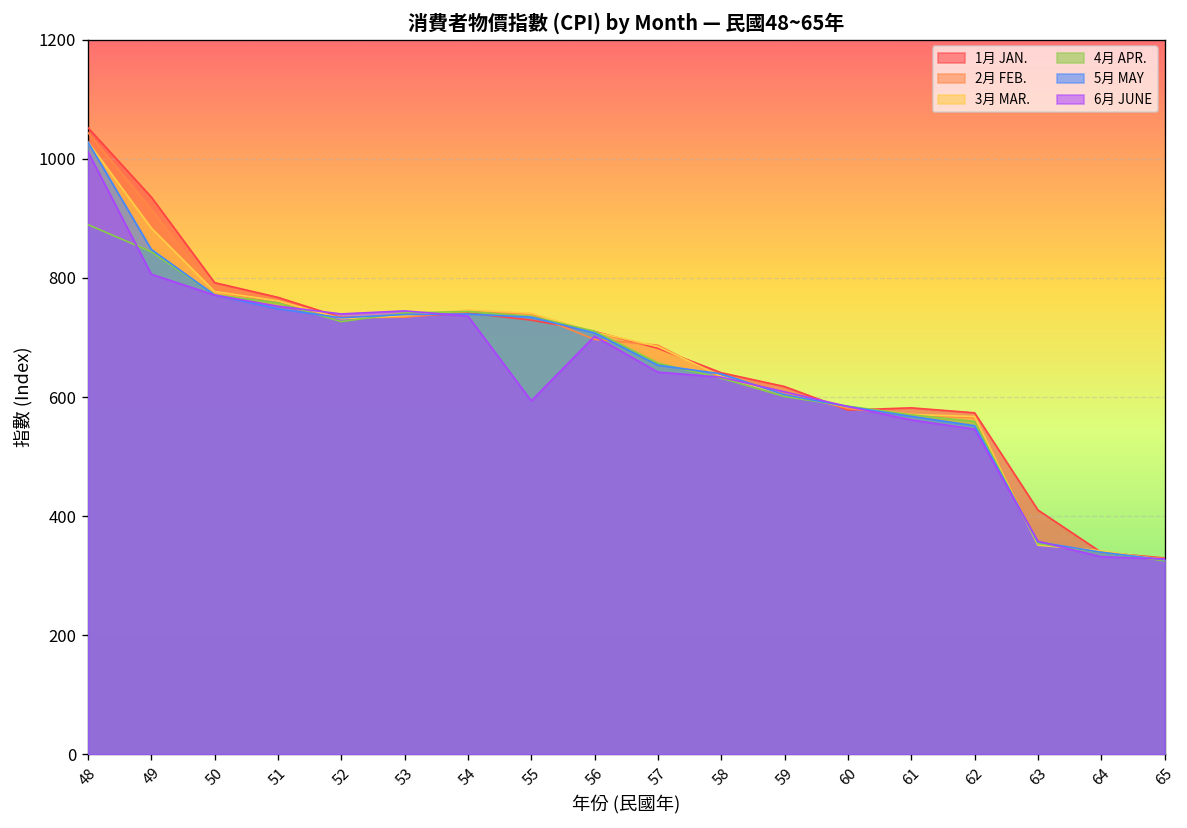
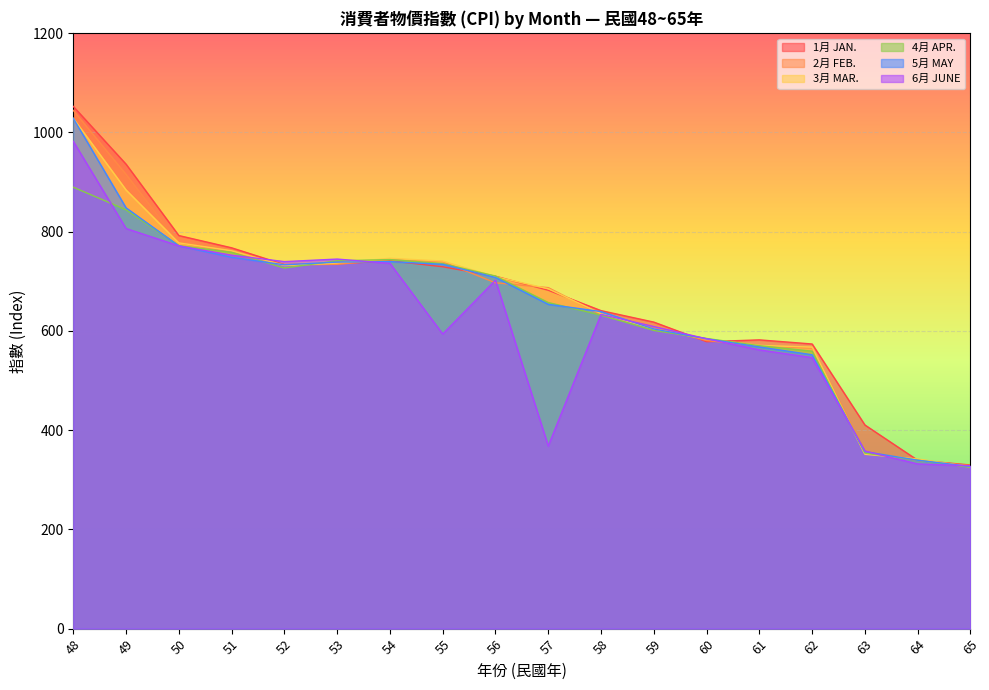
6月 JUNE, 48: 1010 -> 980
6月 JUNE, 57: 640 -> 370
